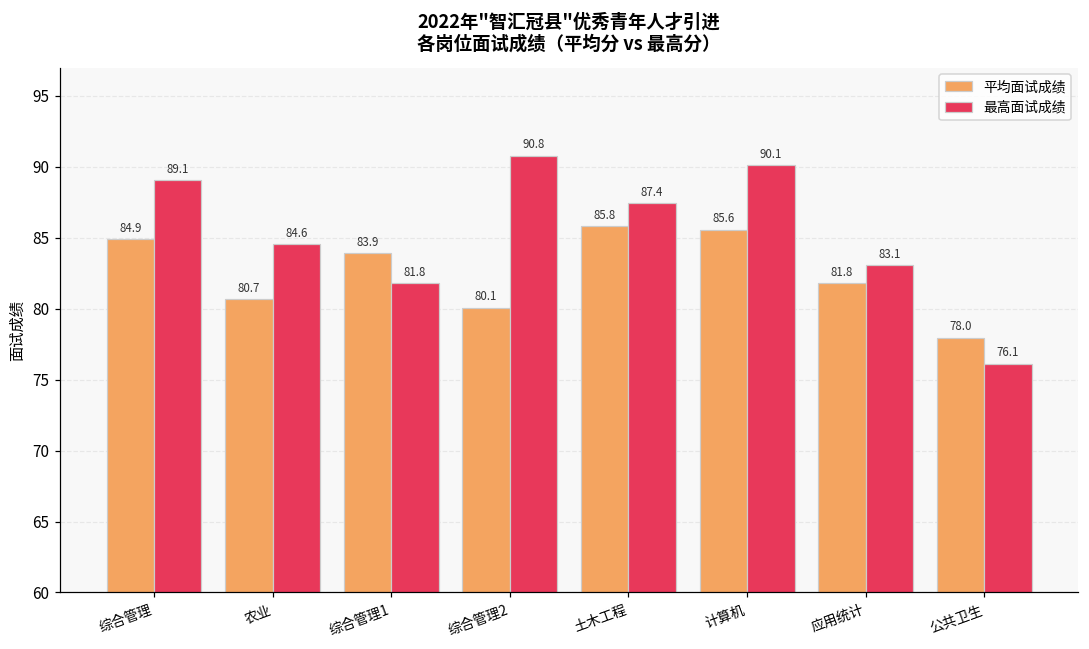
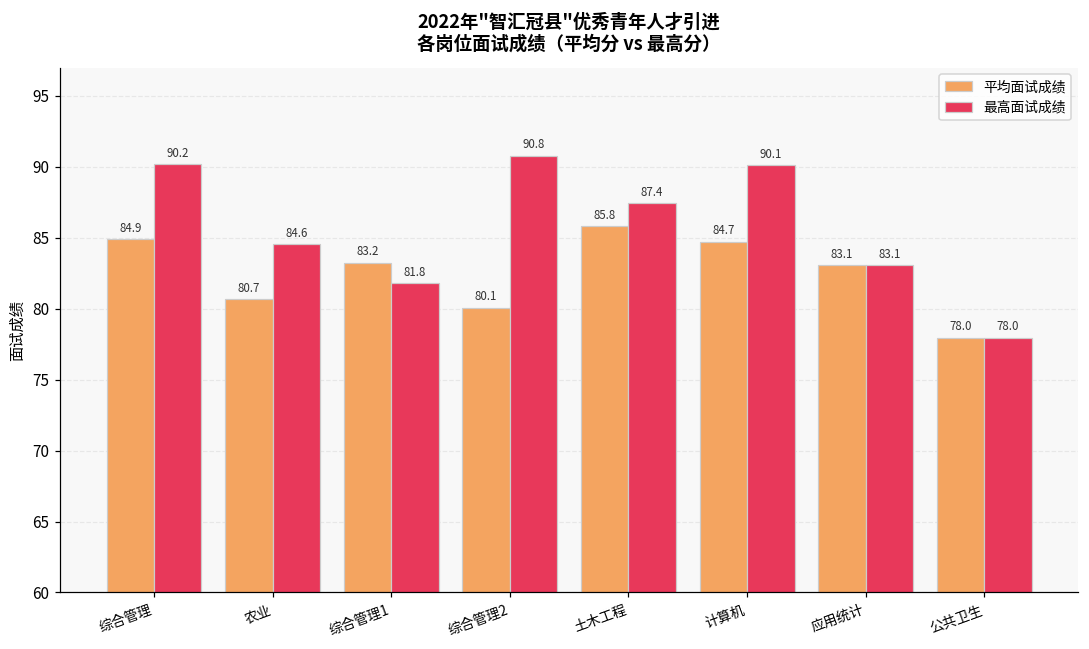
最高面试成绩, 综合管理: 89.1 -> 90.2
平均面试成绩, 综合管理1: 83.9 -> 83.2
平均面试成绩, 计算机: 85.6 -> 84.7
平均面试成绩, 应用统计: 81.8 -> 83.1
最高面试成绩, 公共卫生: 76.1 -> 78.0
